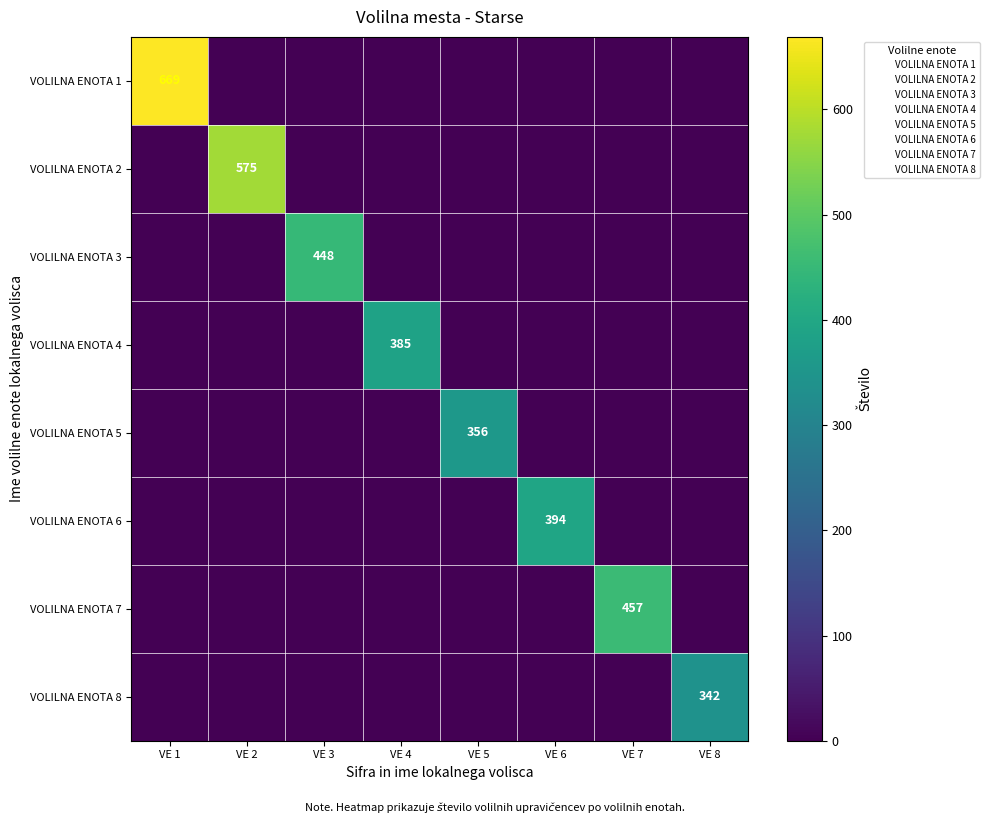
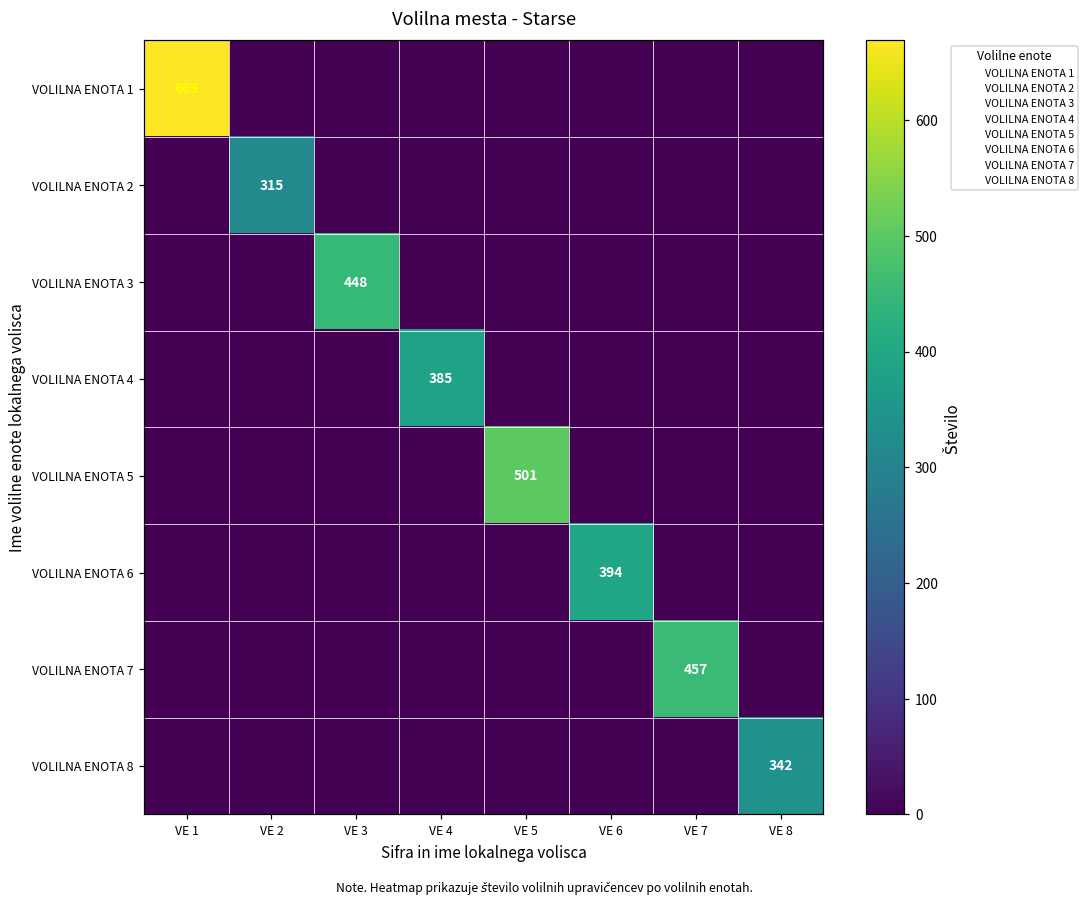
VOLILNA ENOTA 2, VE 2: 575 -> 315
VOLILNA ENOTA 5, VE 5: 356 -> 501
